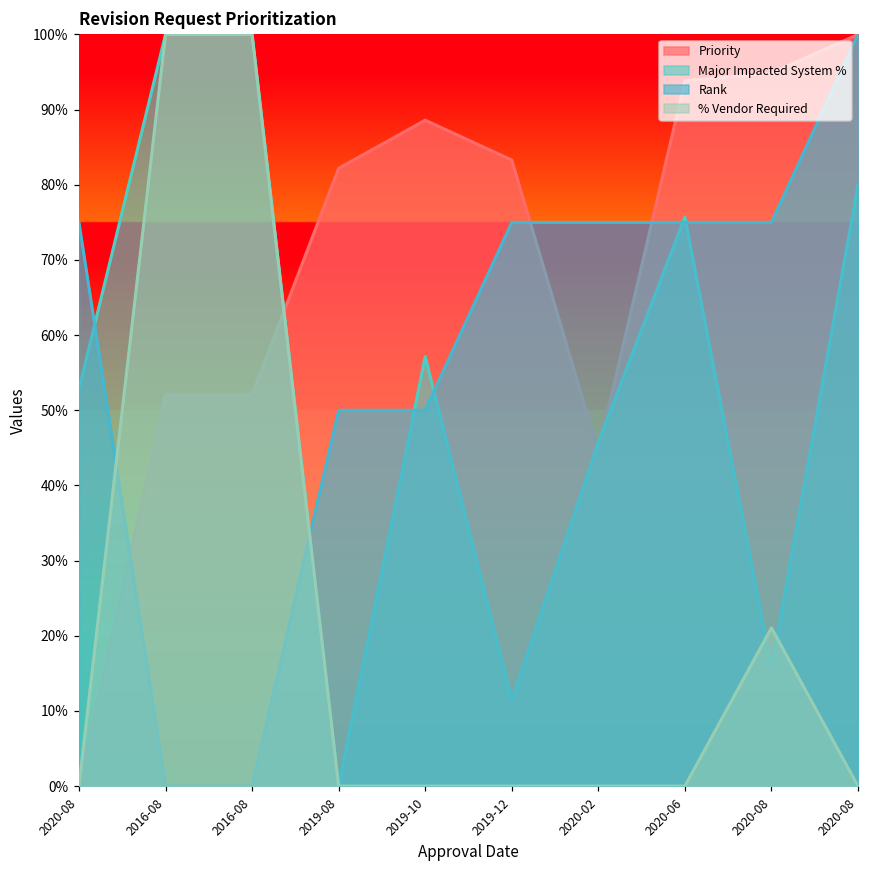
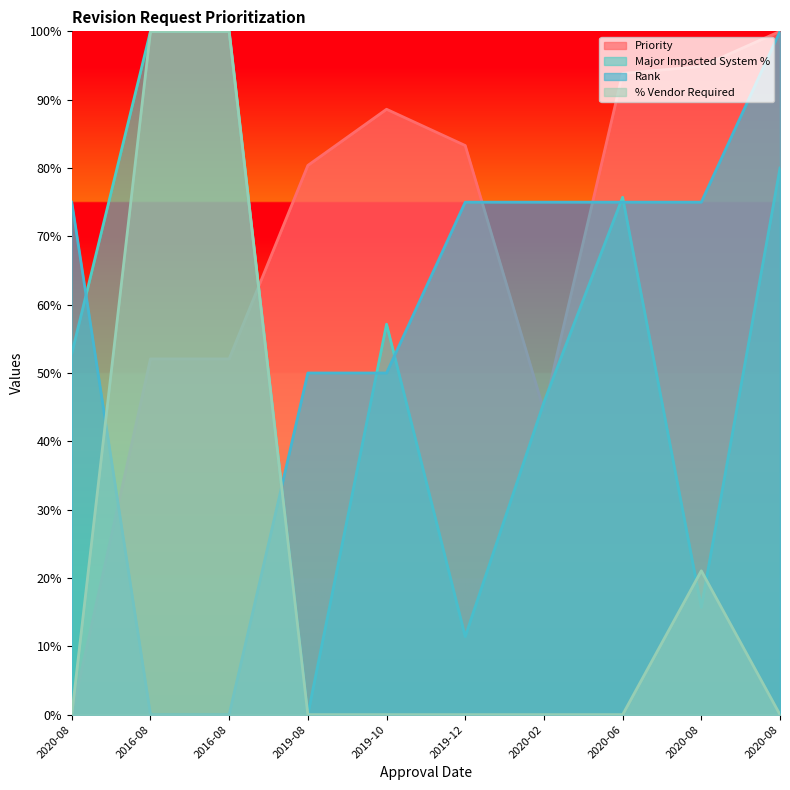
Priority, 2019-08: 82% -> 80%
